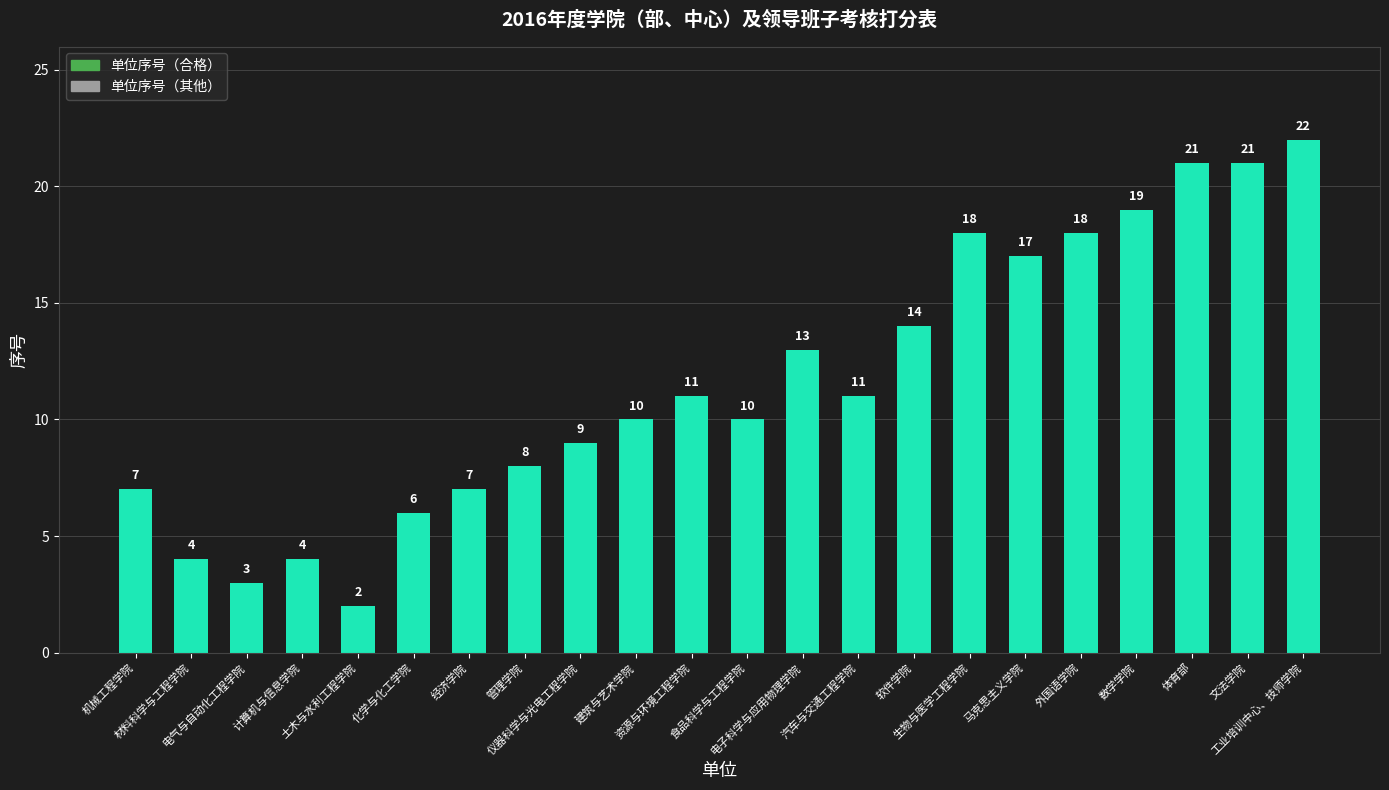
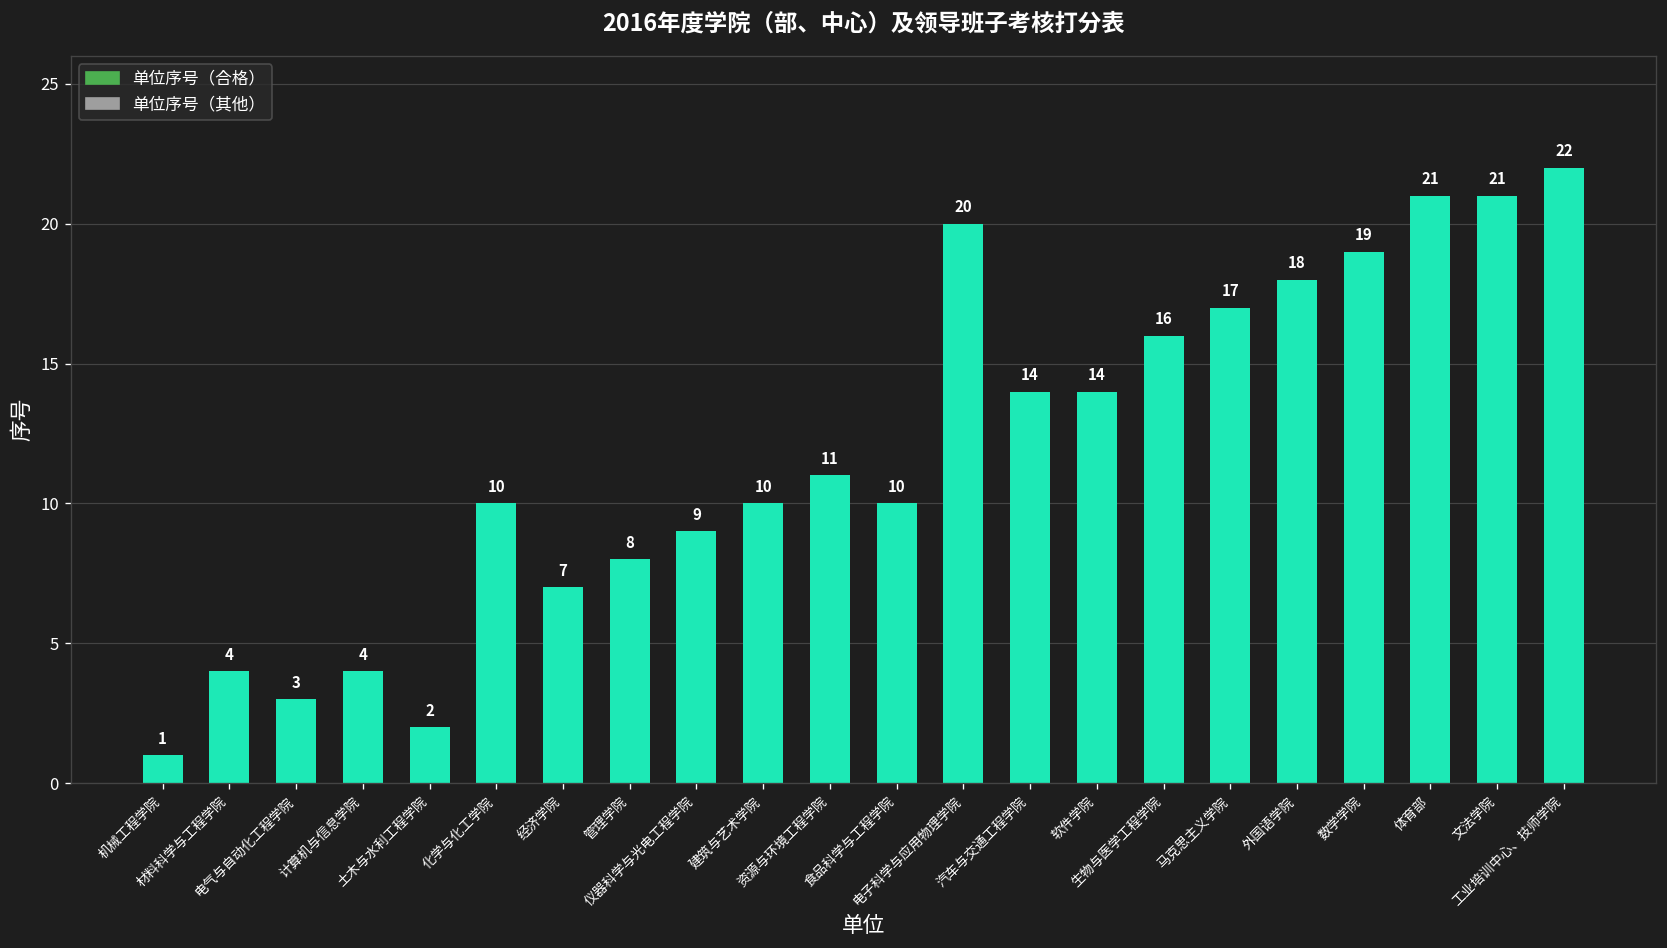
机械工程学院: 7 -> 1
化学与化工学院: 6 -> 10
电子科学与应用物理学院: 13 -> 20
汽车与交通工程学院: 11 -> 14
生物与医学工程学院: 18 -> 16
